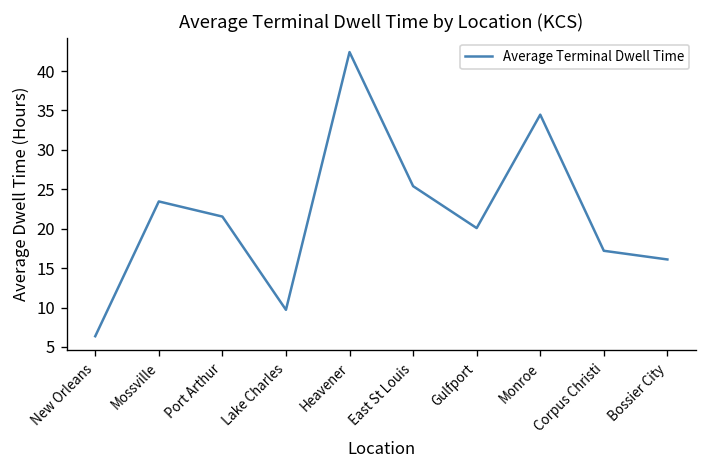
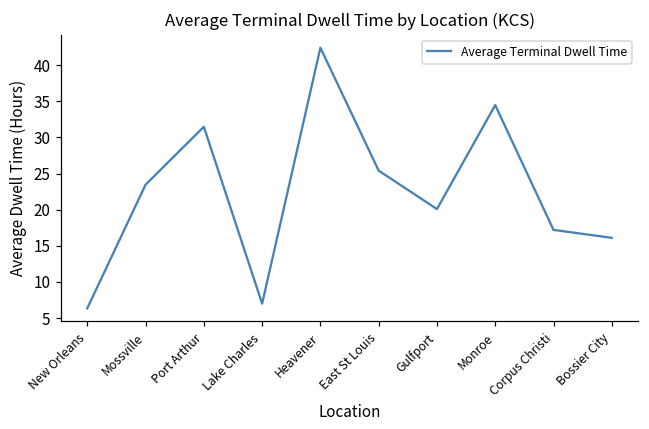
Port Arthur: 22 -> 31
Lake Charles: 10 -> 7
